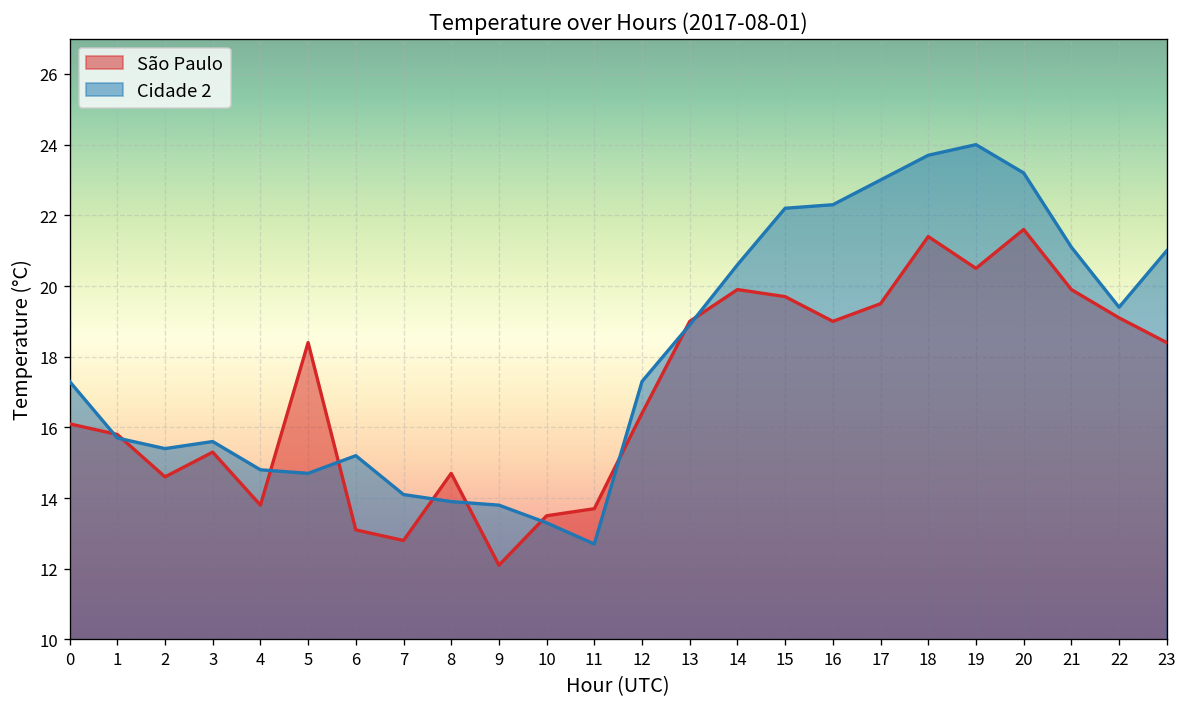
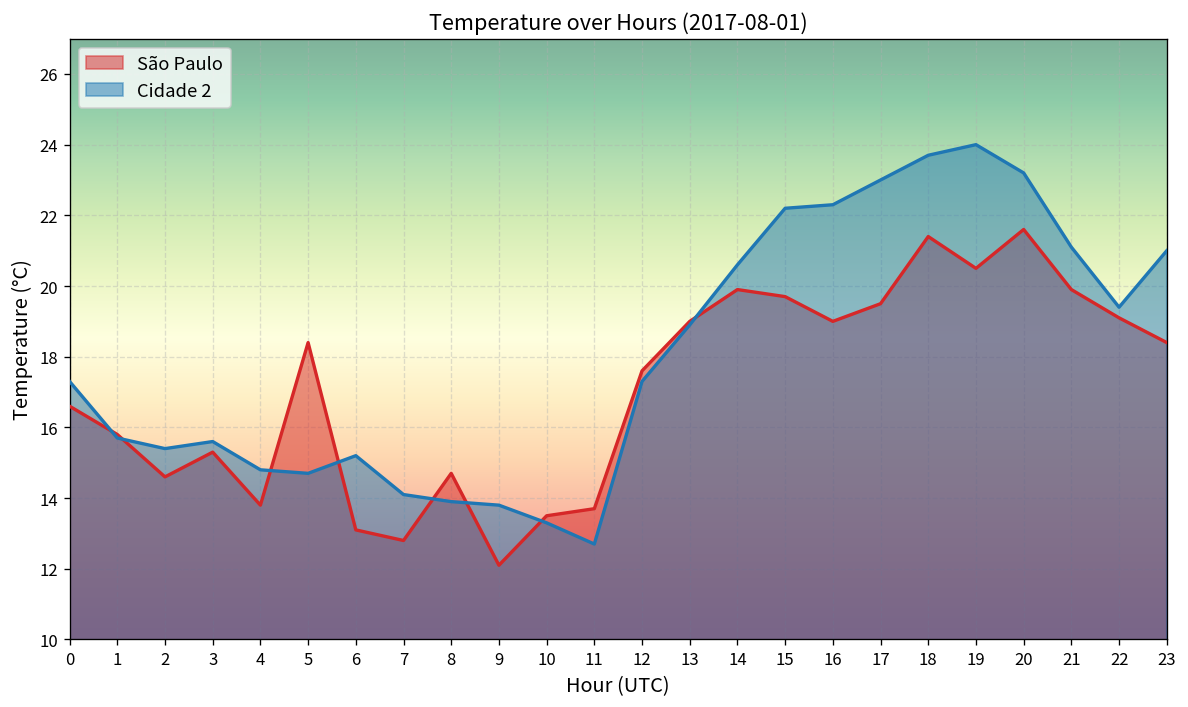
São Paulo, 0: 16.1 -> 16.6
São Paulo, 12: 16.4 -> 17.6
